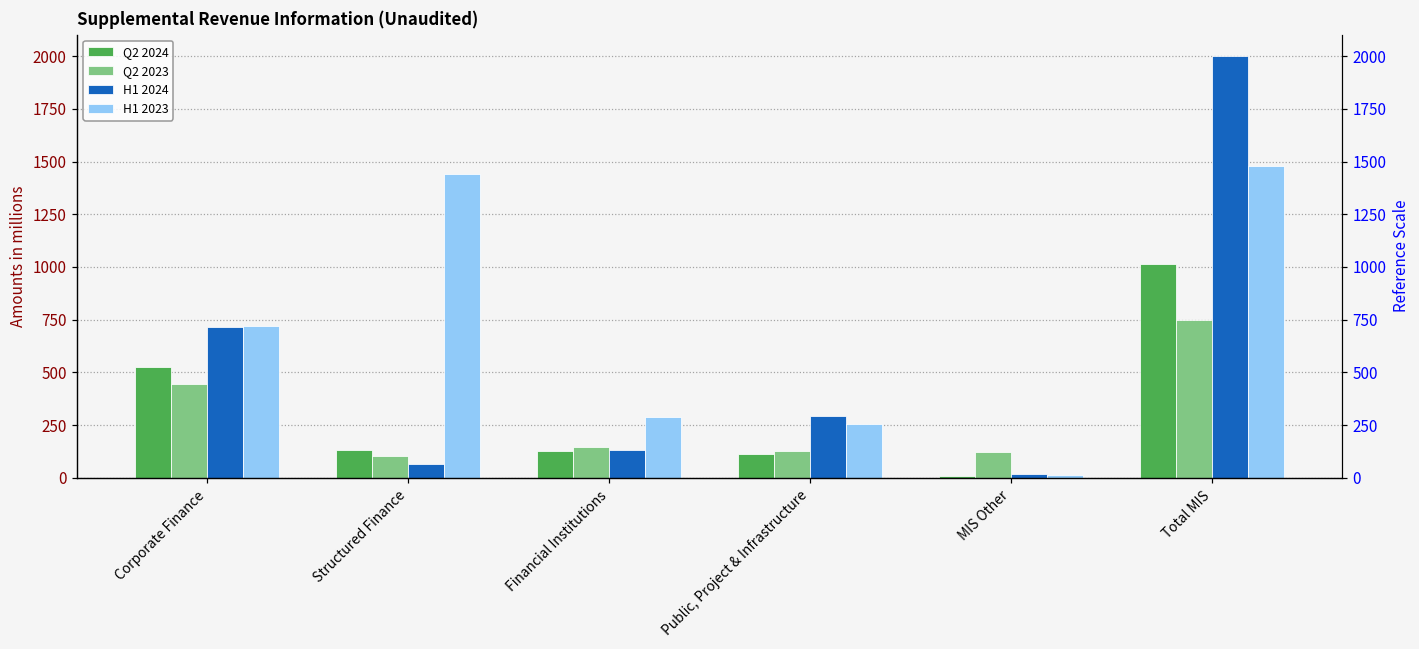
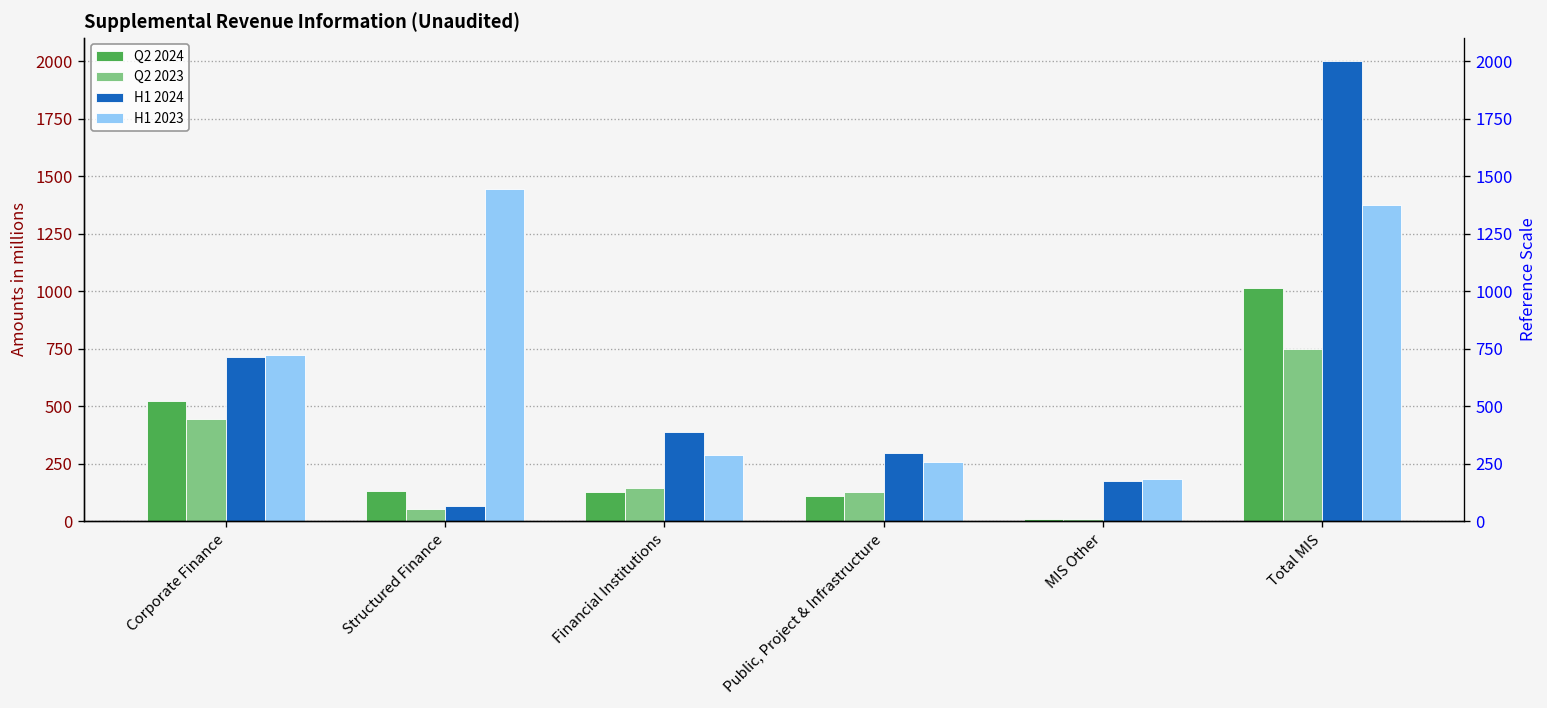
Q2 2023, Structured Finance: 100 -> 60
H1 2024, Financial Institutions: 130 -> 390
Q2 2023, MIS Other: 130 -> 10
H1 2024, MIS Other: 20 -> 180
H1 2023, MIS Other: 20 -> 190
H1 2023, Total MIS: 1480 -> 1370
